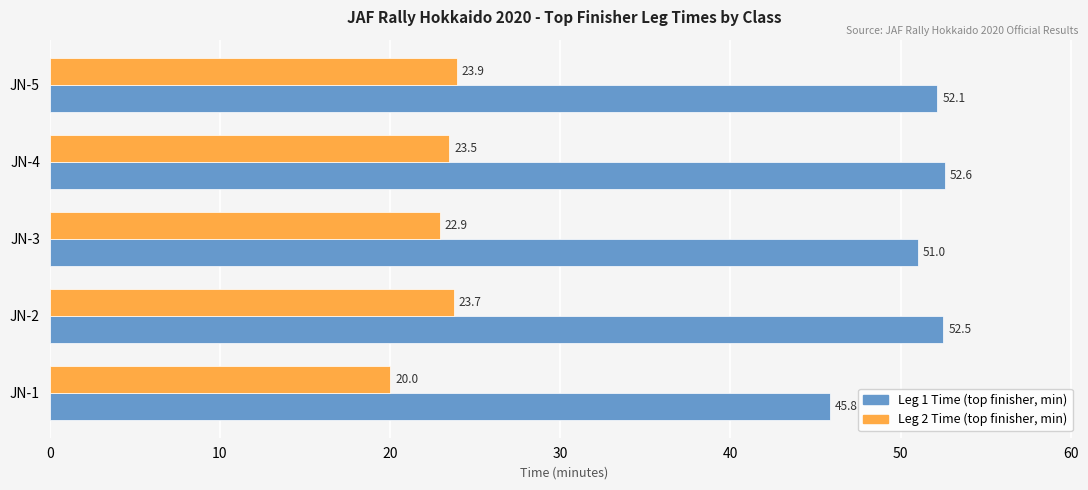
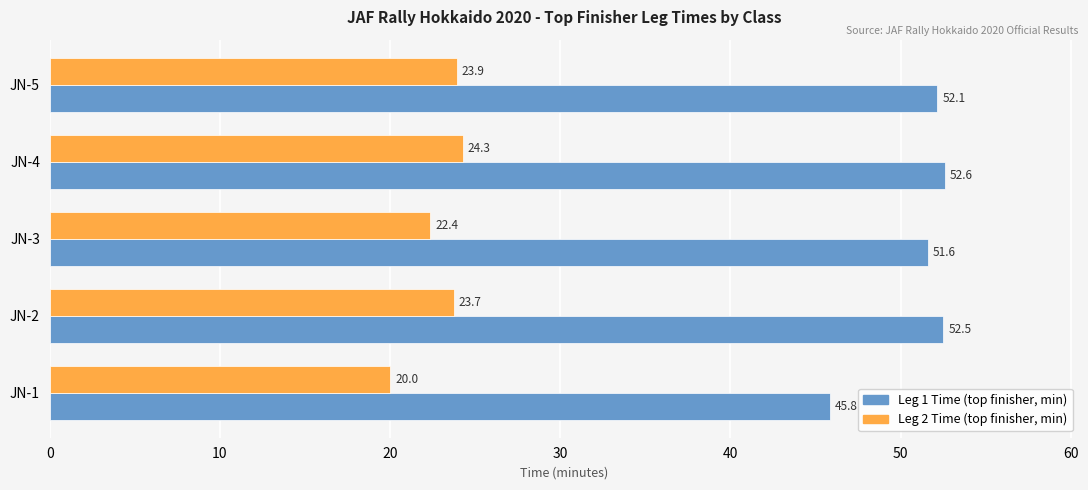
Leg 2 Time (top finisher, min), JN-4: 23.5 -> 24.3
Leg 2 Time (top finisher, min), JN-3: 22.9 -> 22.4
Leg 1 Time (top finisher, min), JN-3: 51.0 -> 51.6
